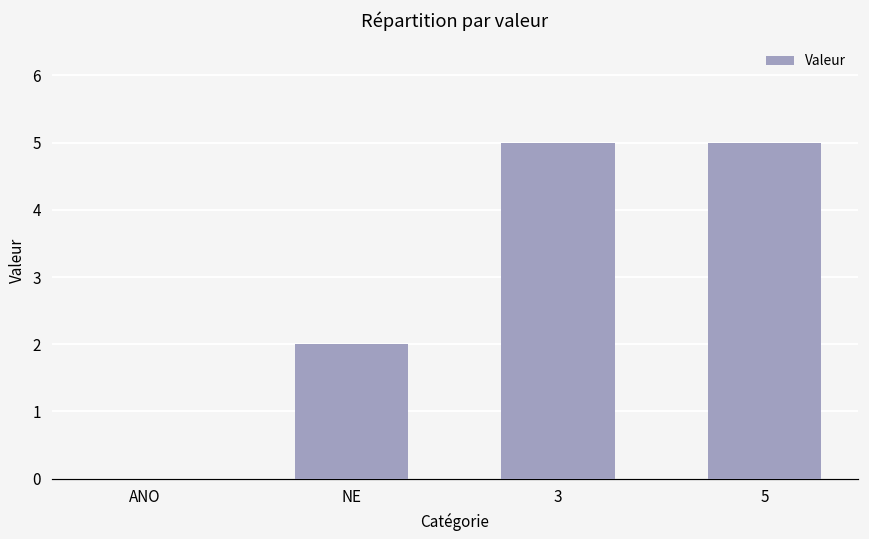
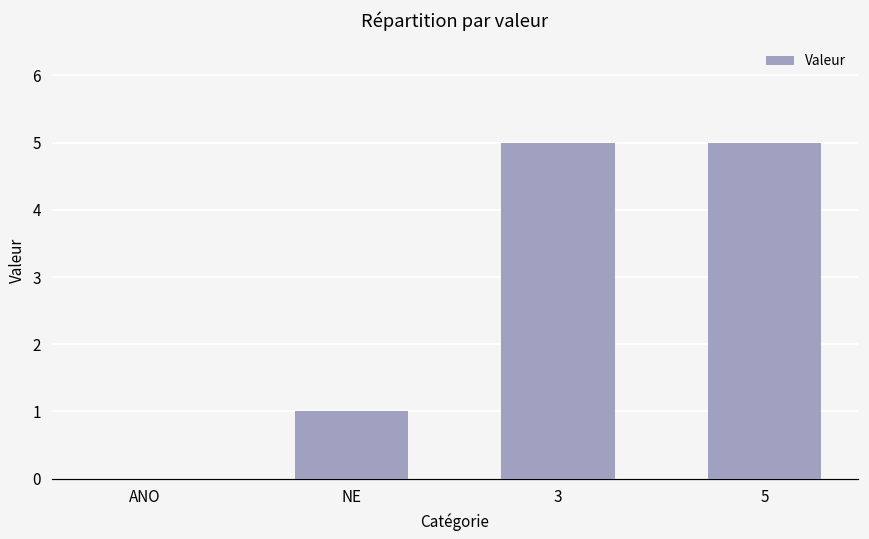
NE: 2 -> 1
